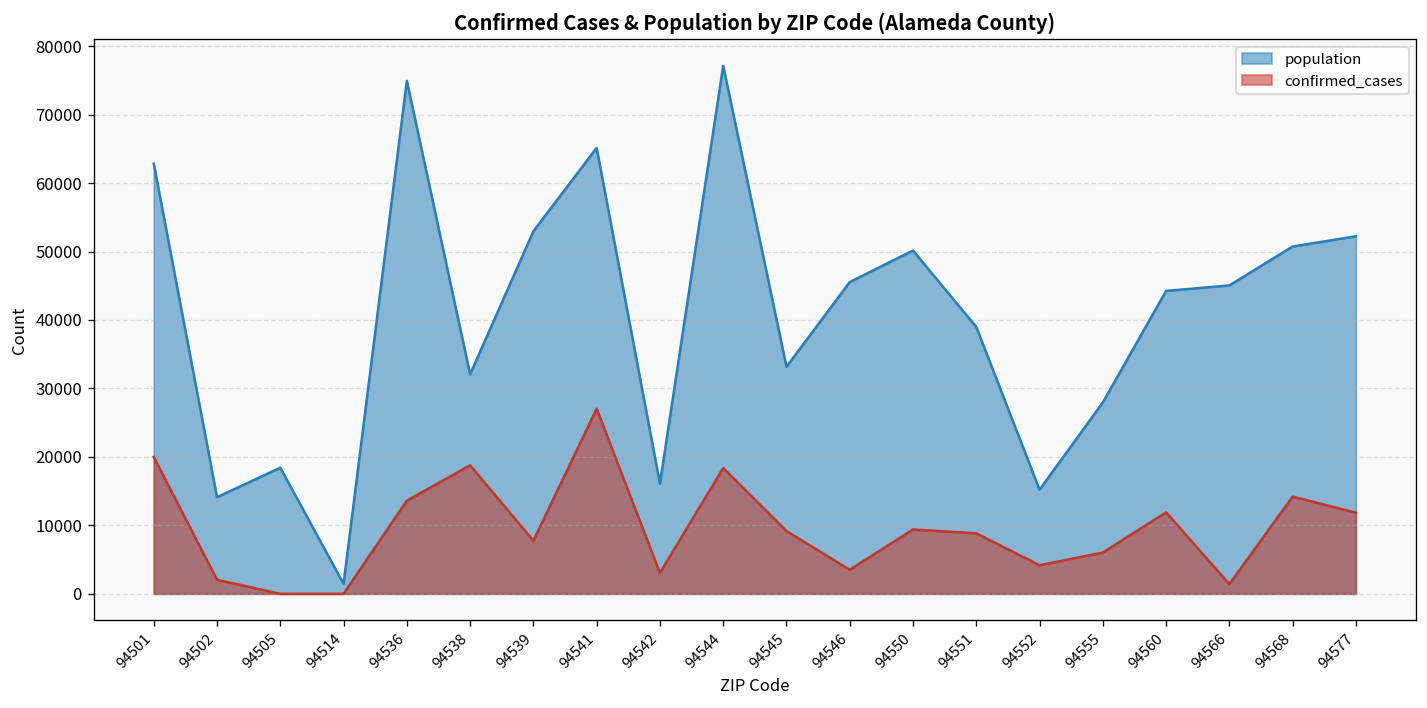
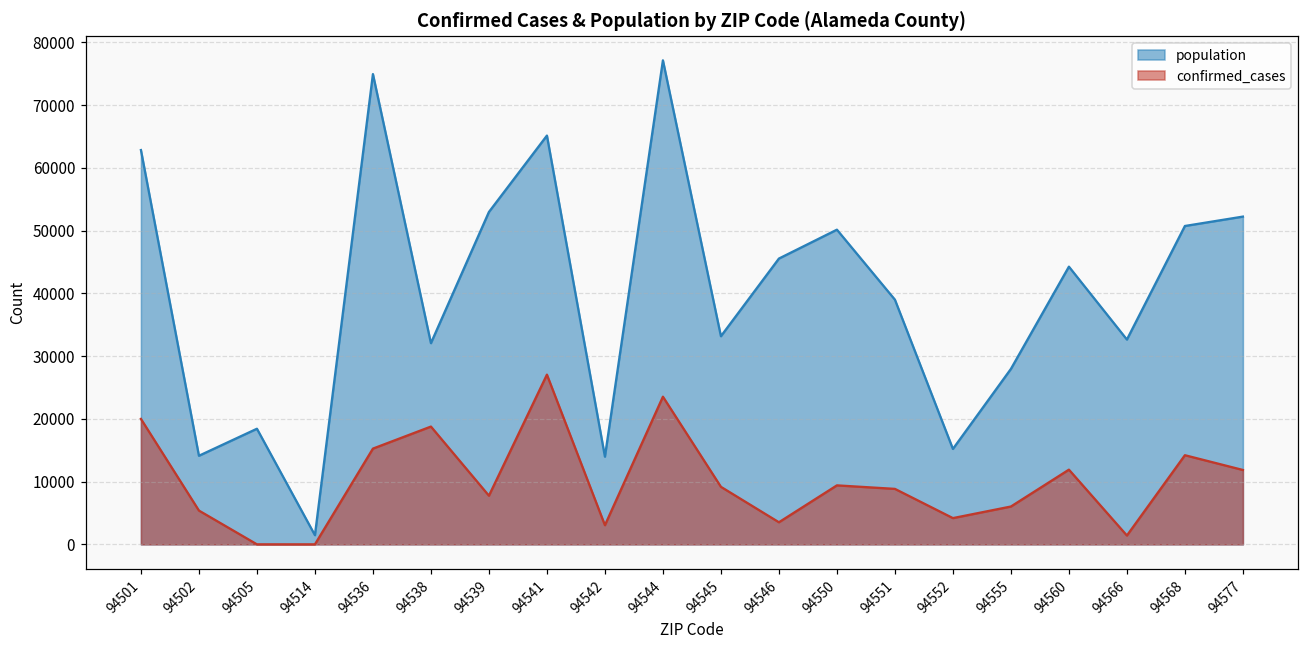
confirmed_cases, 94502: 2000 -> 5000
confirmed_cases, 94536: 14000 -> 15000
population, 94542: 16000 -> 14000
confirmed_cases, 94544: 18000 -> 24000
population, 94566: 45000 -> 33000
